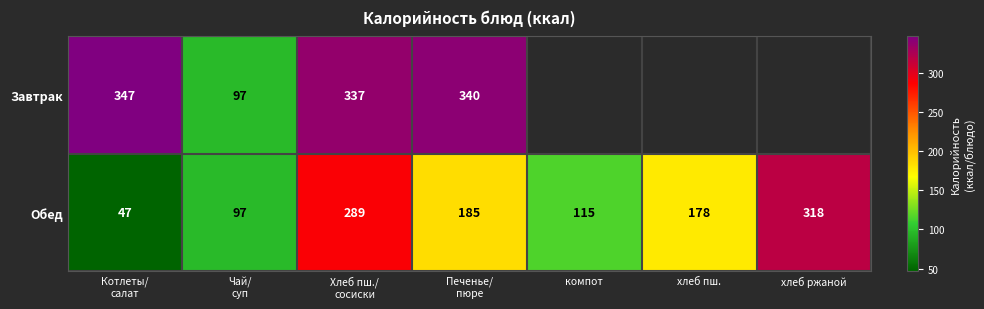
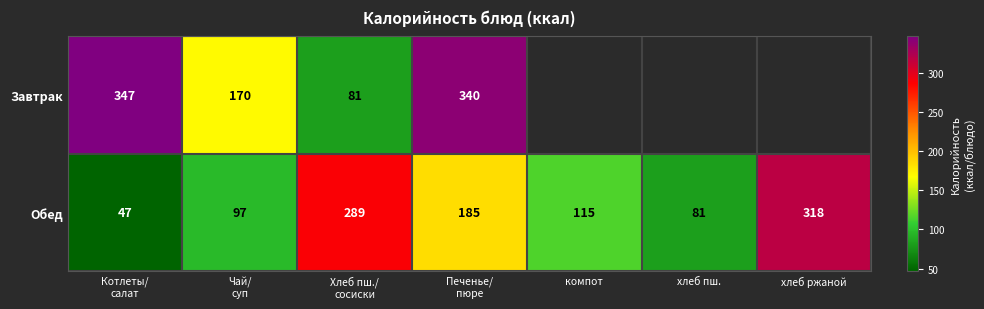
Завтрак, Чай/ суп: 97 -> 170
Завтрак, Хлеб пш./ сосиски: 337 -> 81
Обед, хлеб пш.: 178 -> 81
